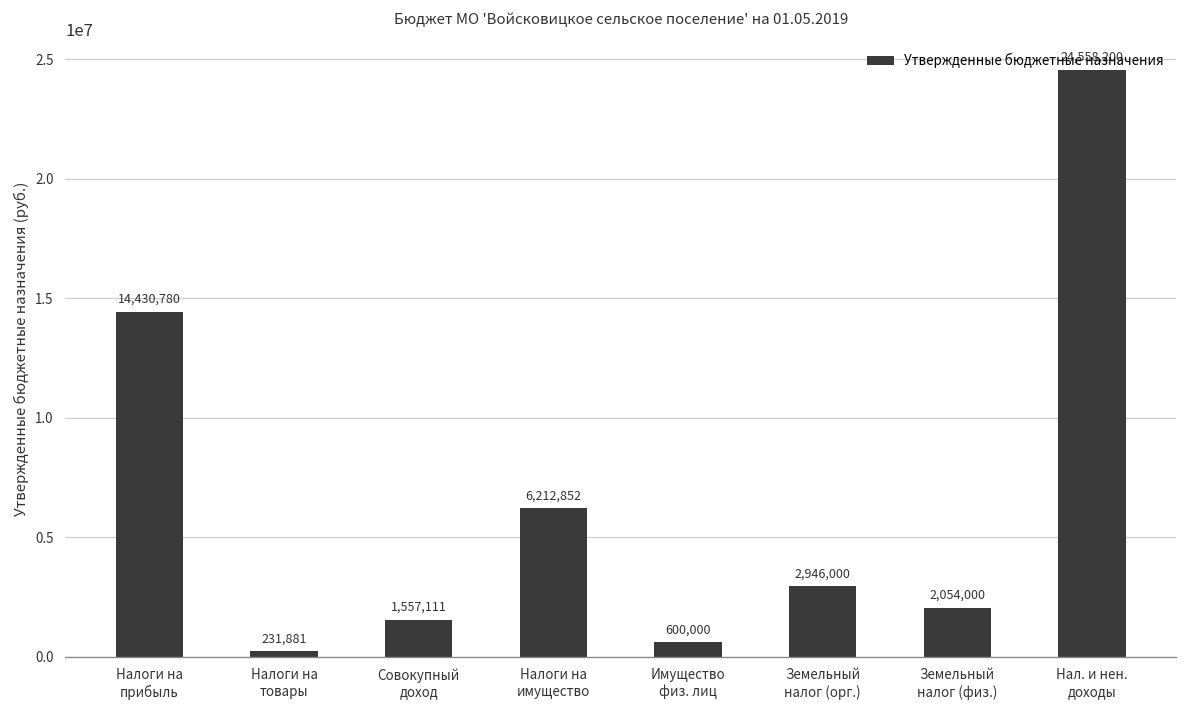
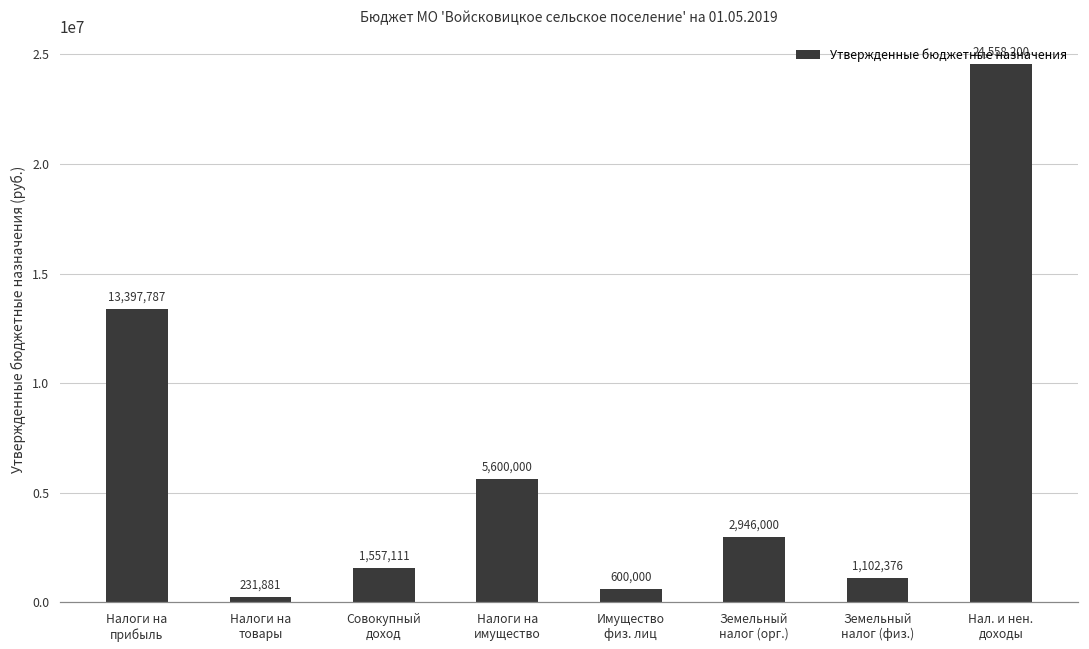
Налоги на прибыль: 14,430,780 -> 13,397,787
Налоги на имущество: 6,212,852 -> 5,600,000
Земельный налог (физ.): 2,054,000 -> 1,102,376
